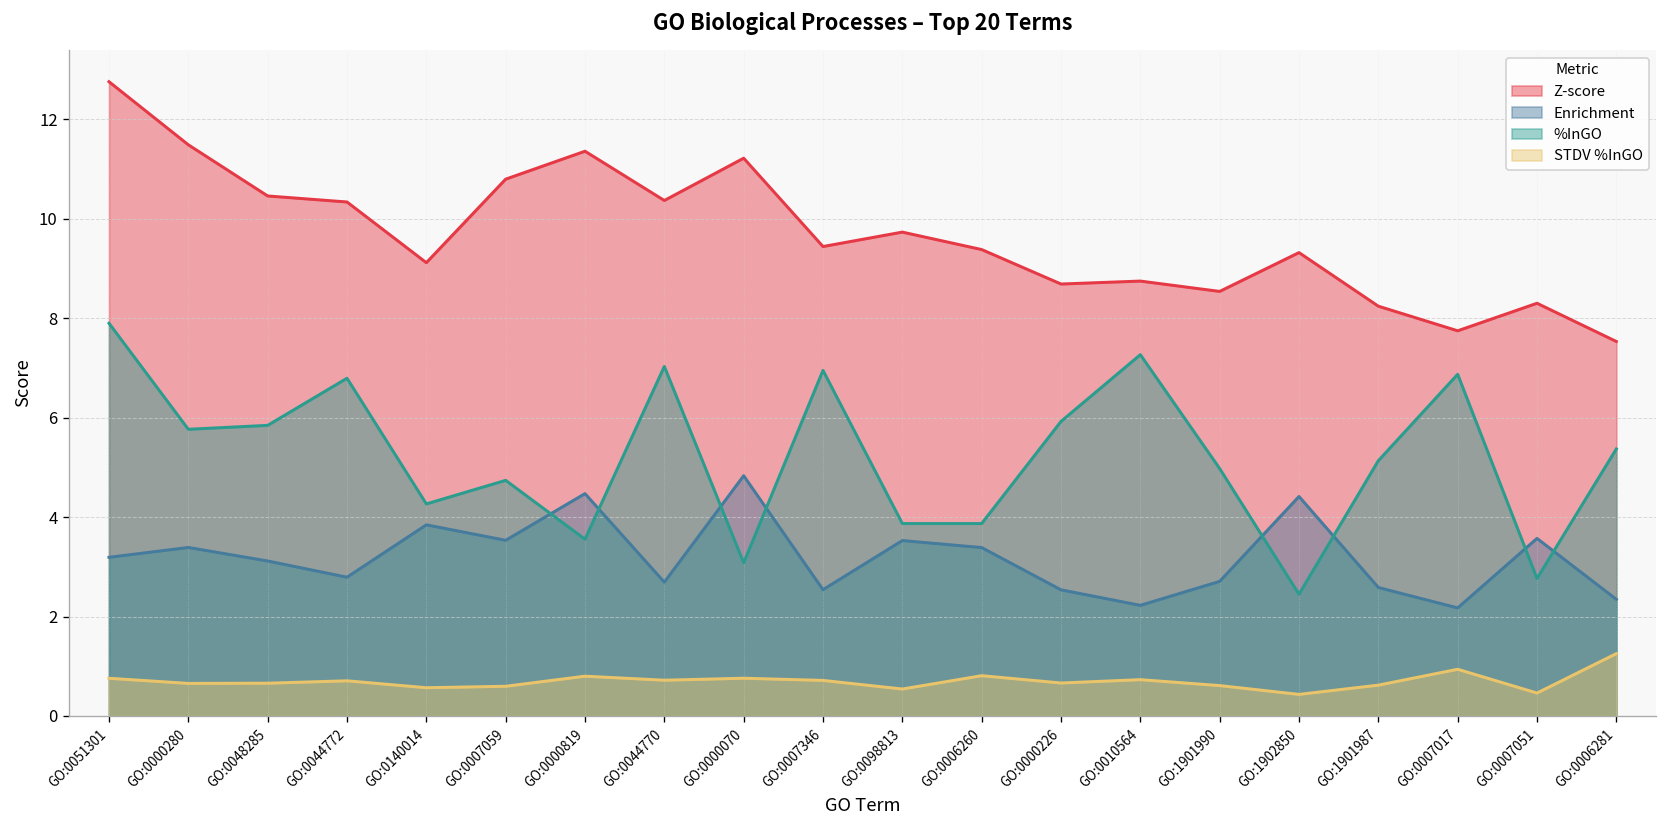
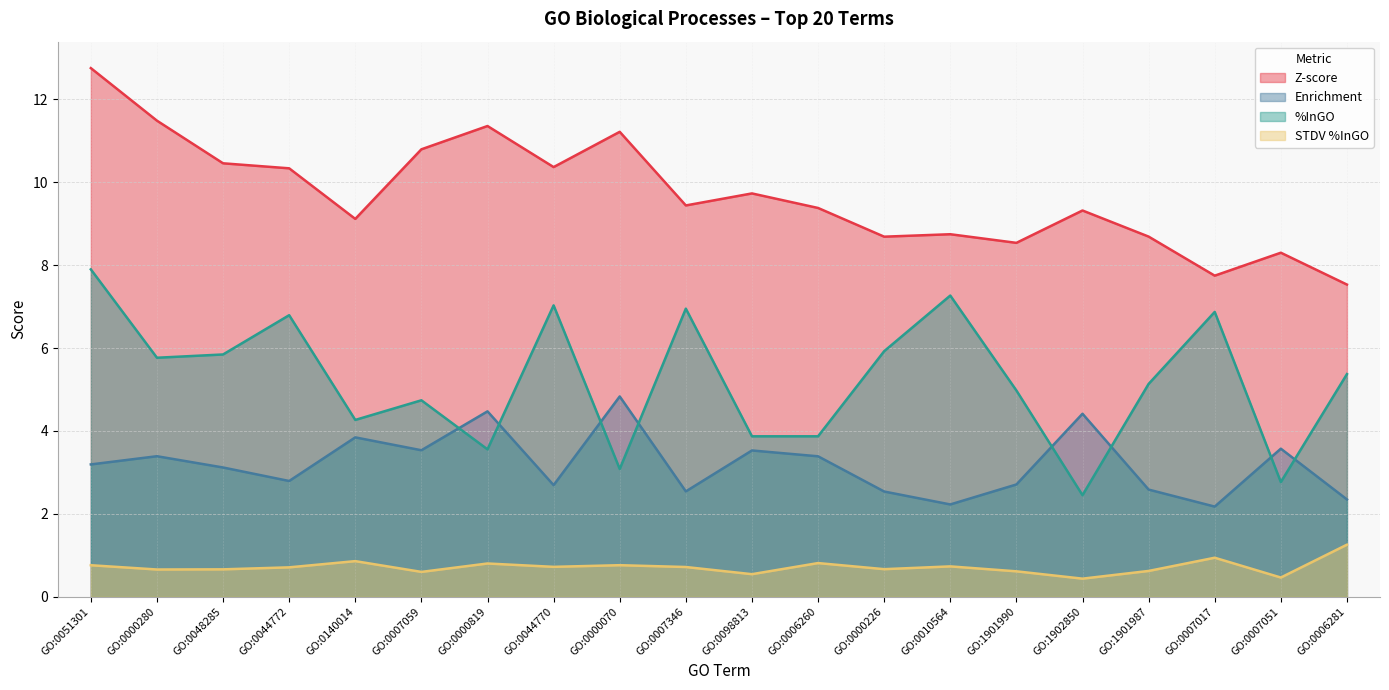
STDV %InGO, GO:0140014: 0.6 -> 0.9
Z-score, GO:1901987: 8.2 -> 8.7
